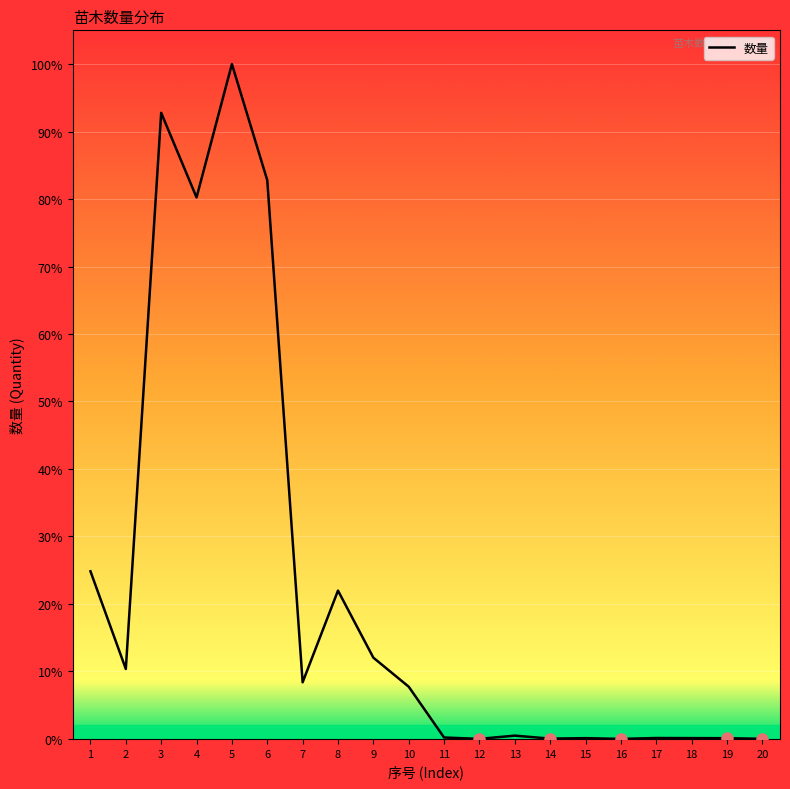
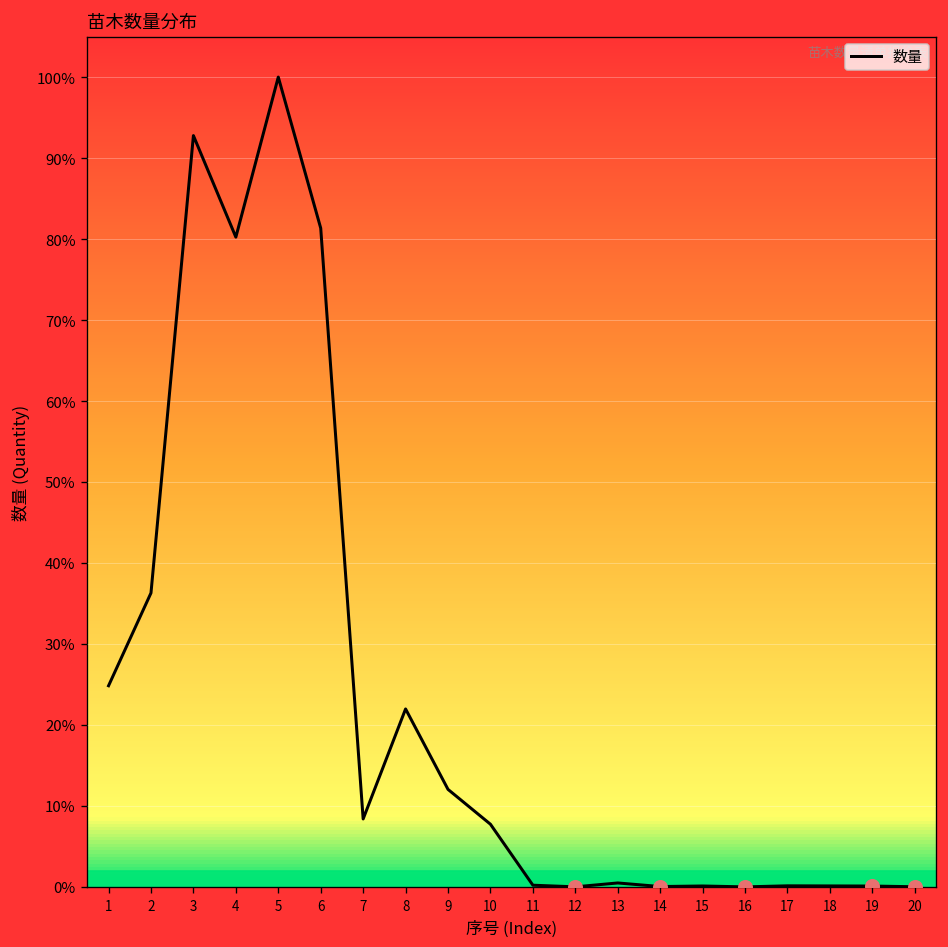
数量, 2: 10% -> 36%
数量, 6: 83% -> 81%
